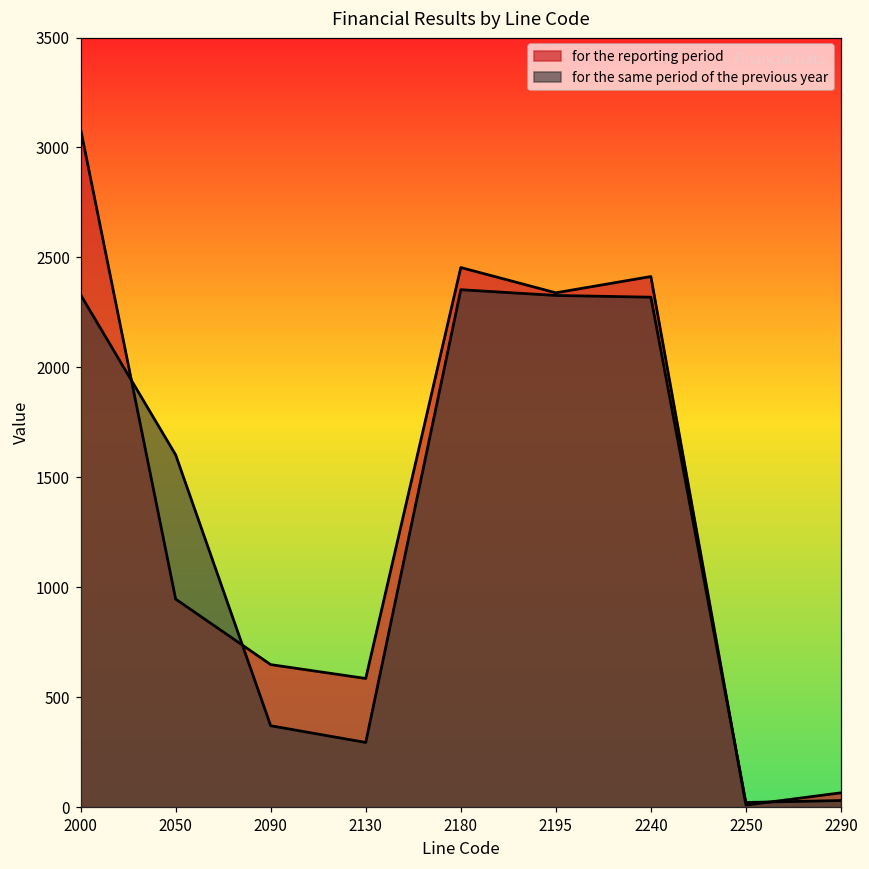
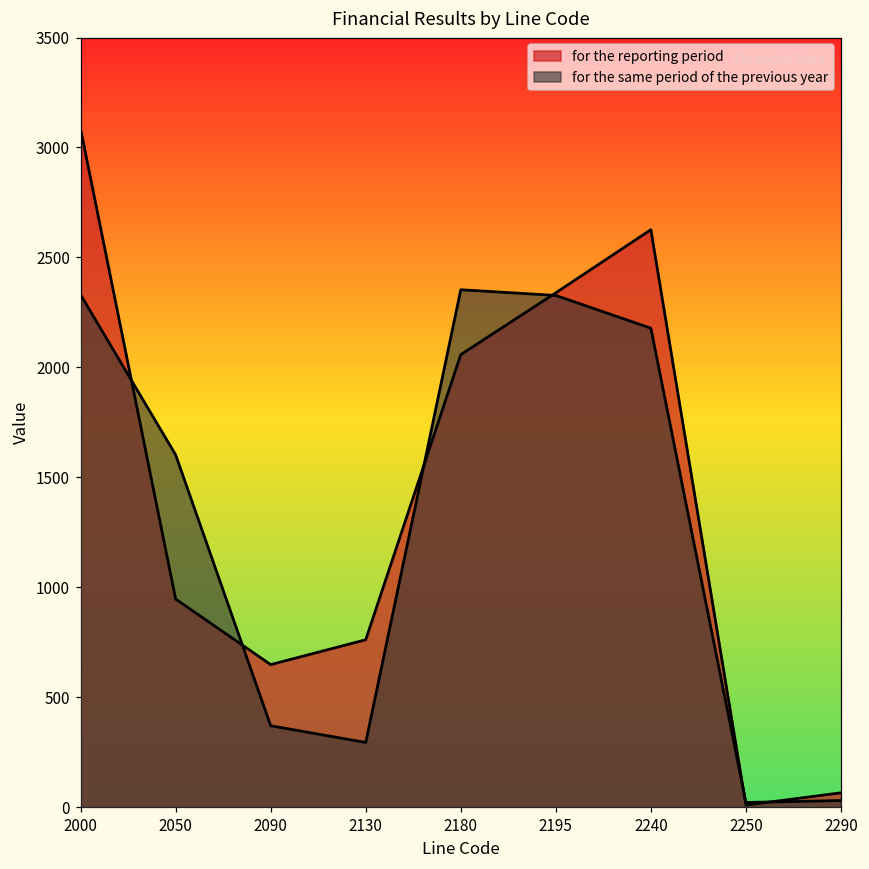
for the reporting period, 2130: 590 -> 760
for the reporting period, 2180: 2450 -> 2060
for the reporting period, 2240: 2410 -> 2630
for the same period of the previous year, 2240: 2320 -> 2180
